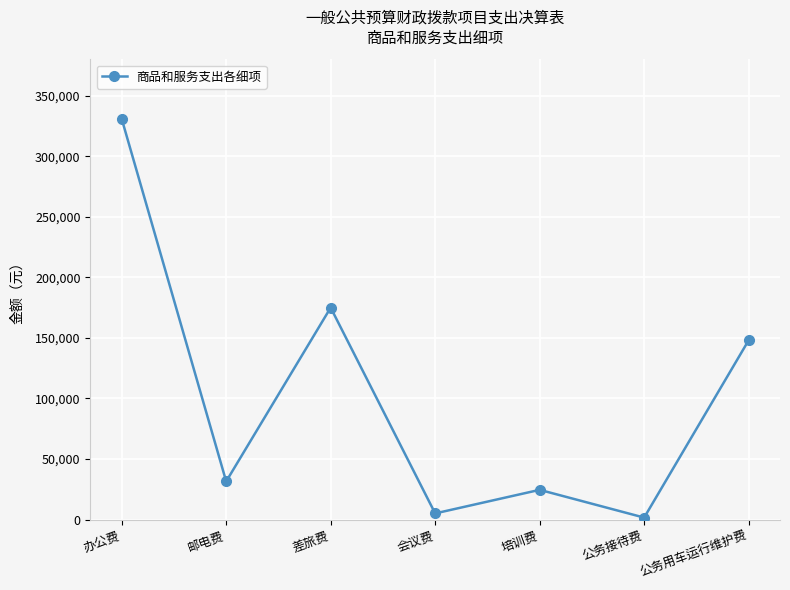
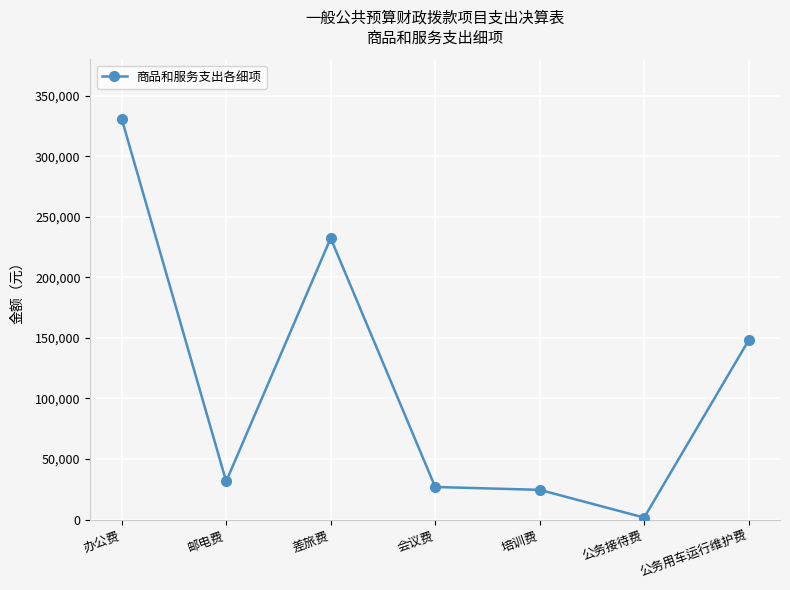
差旅费: 175,000 -> 232,000
会议费: 5,000 -> 27,000
